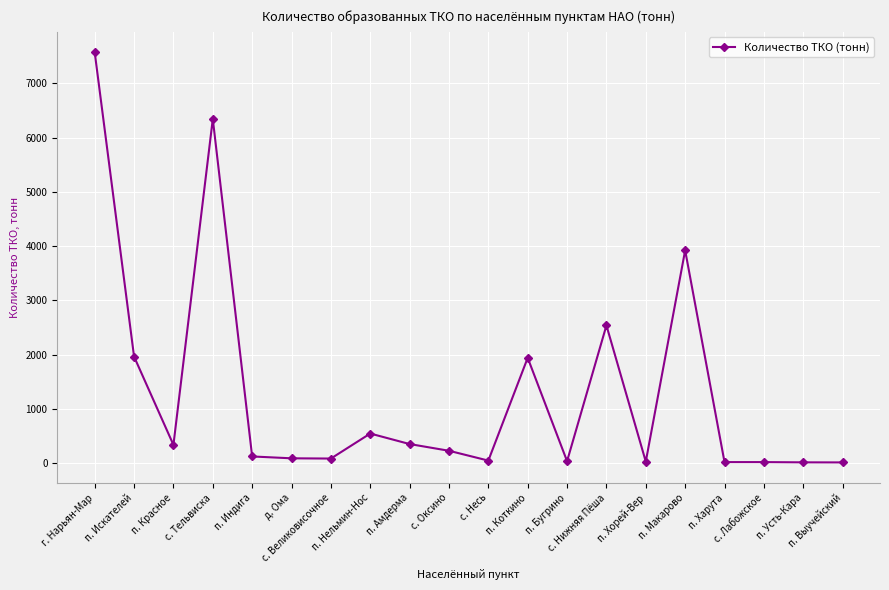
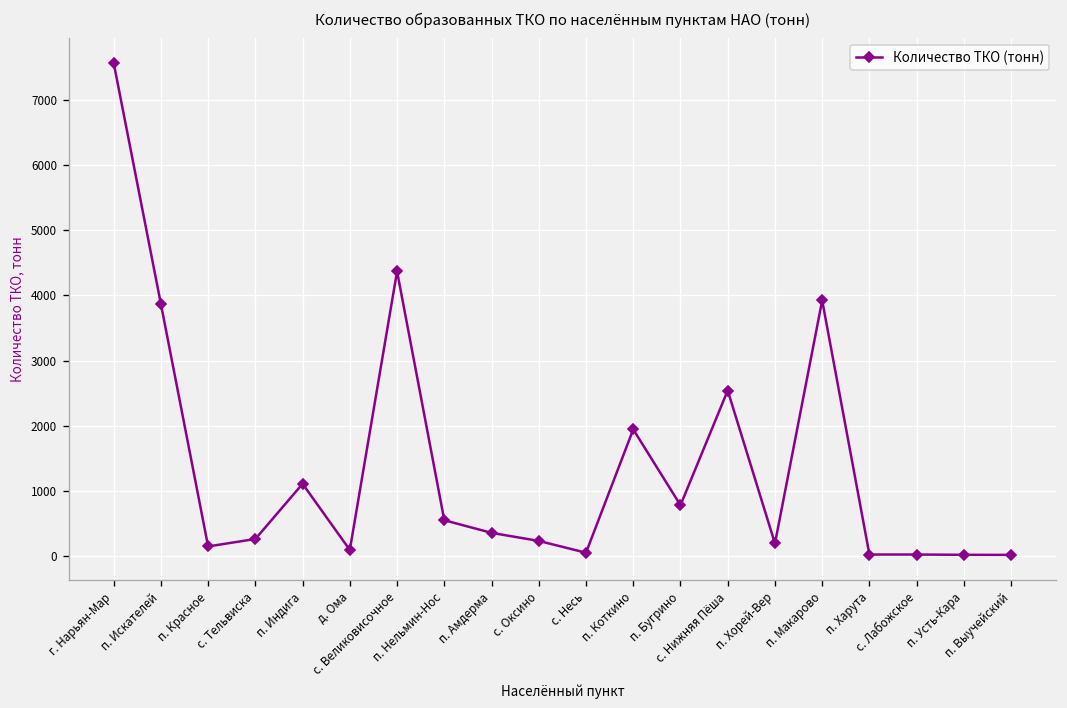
п. Искателей: 2000 -> 3900
п. Красное: 300 -> 100
с. Тельвиска: 6300 -> 300
п. Индига: 100 -> 1100
с. Великовисочное: 100 -> 4400
п. Бугрино: 0 -> 800
п. Хорей-Вер: 0 -> 200
